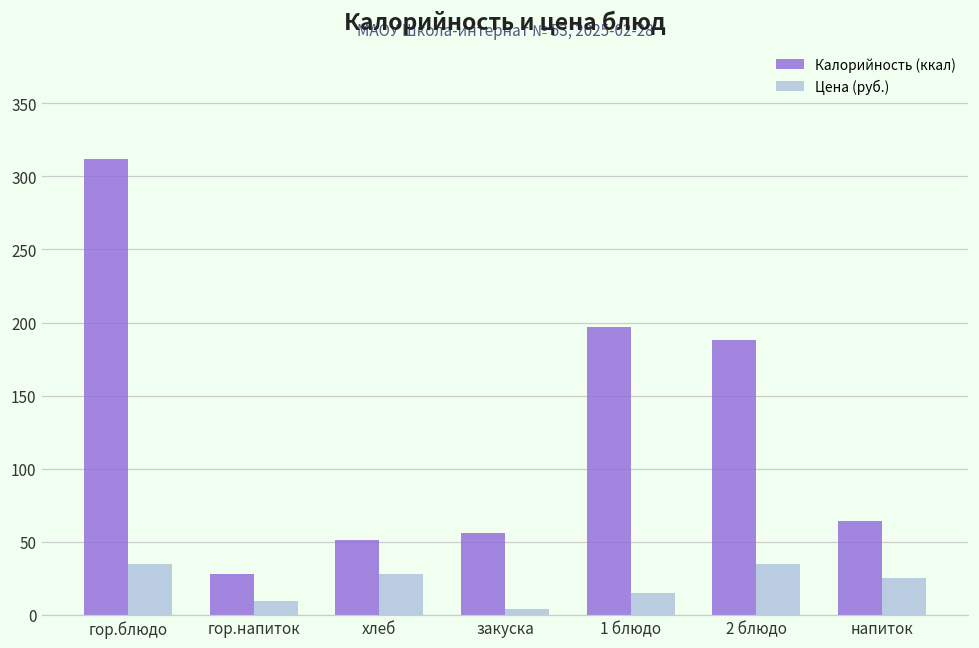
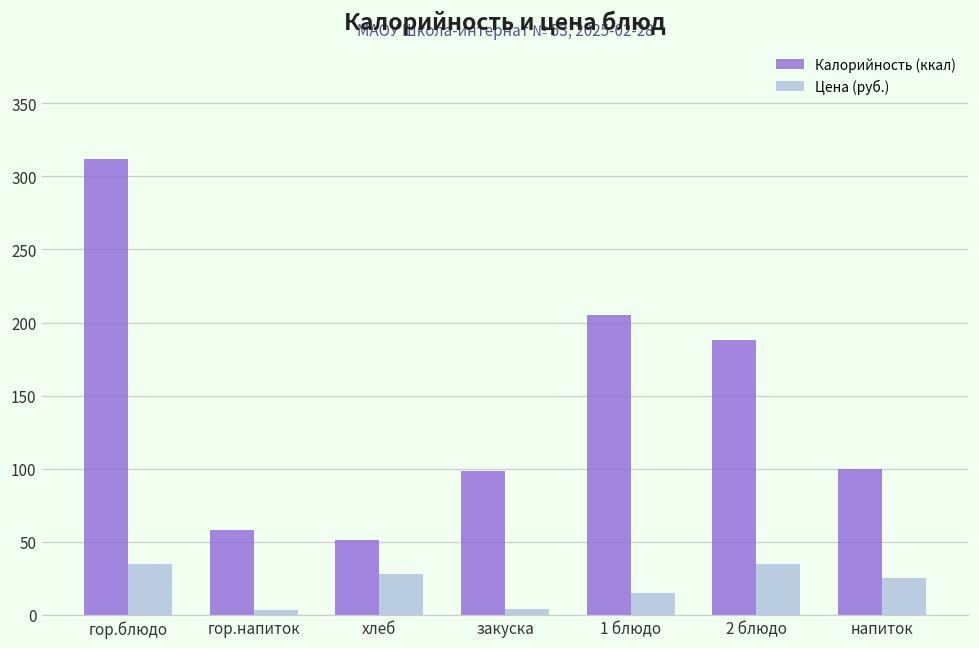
Калорийность (ккал), гор.напиток: 28 -> 58
Цена (руб.), гор.напиток: 10 -> 3
Калорийность (ккал), закуска: 56 -> 99
Калорийность (ккал), 1 блюдо: 197 -> 205
Калорийность (ккал), напиток: 64 -> 100
